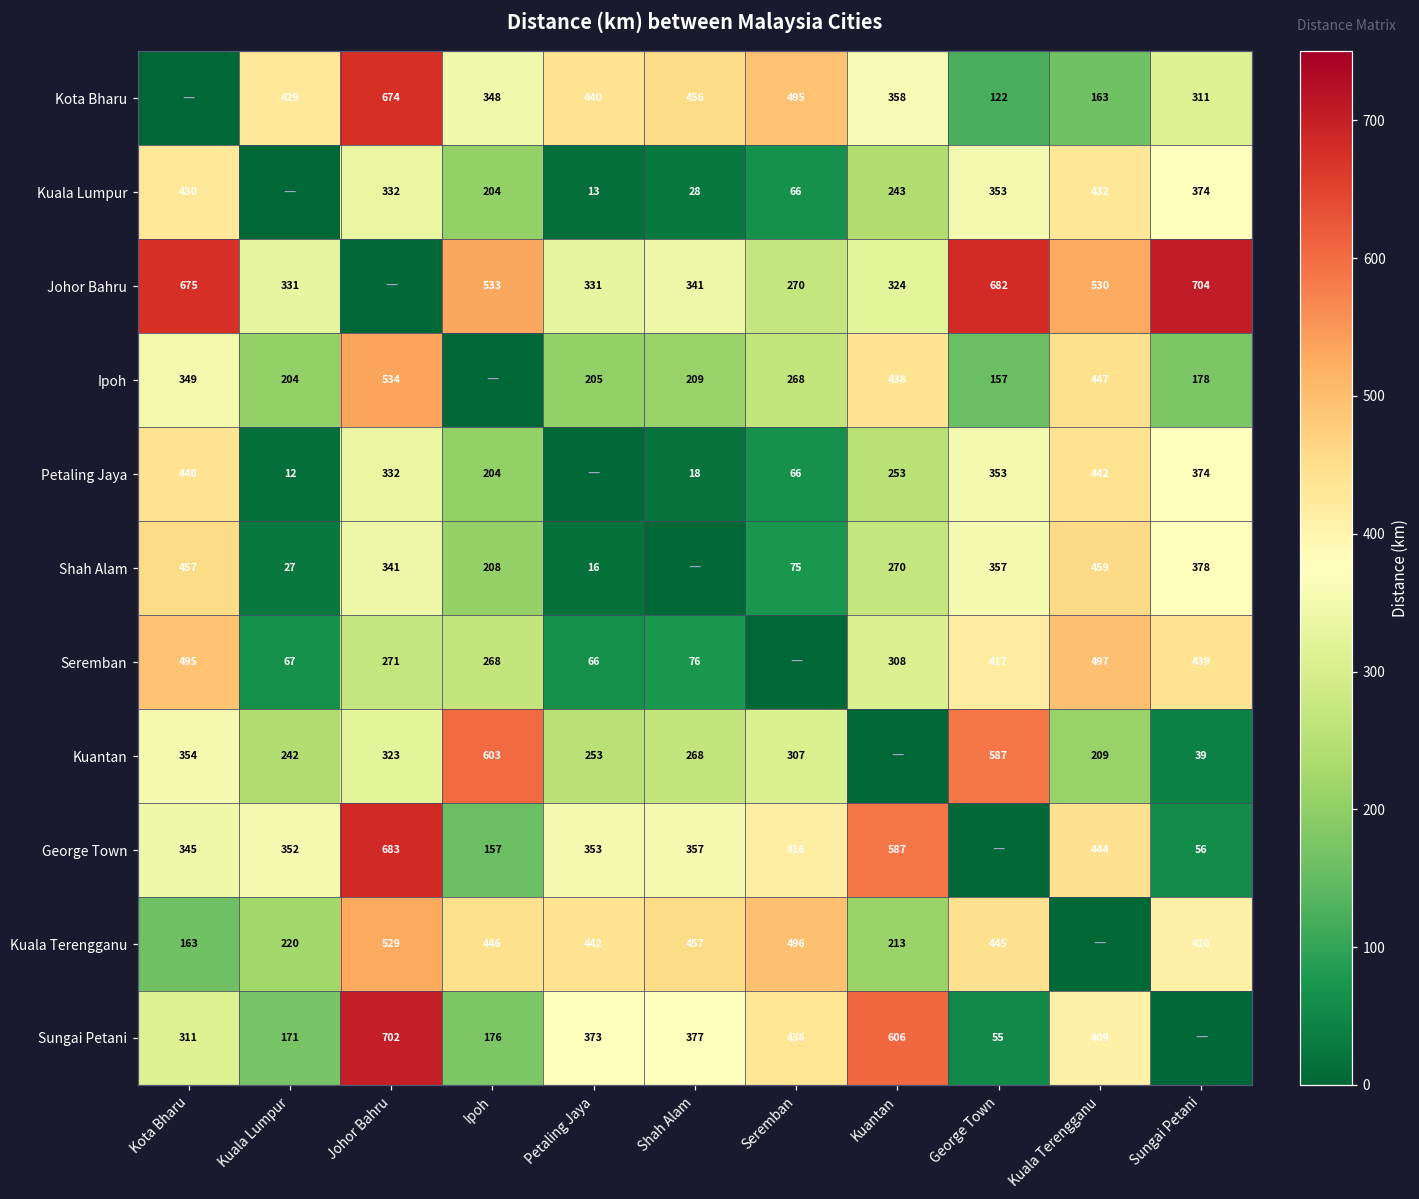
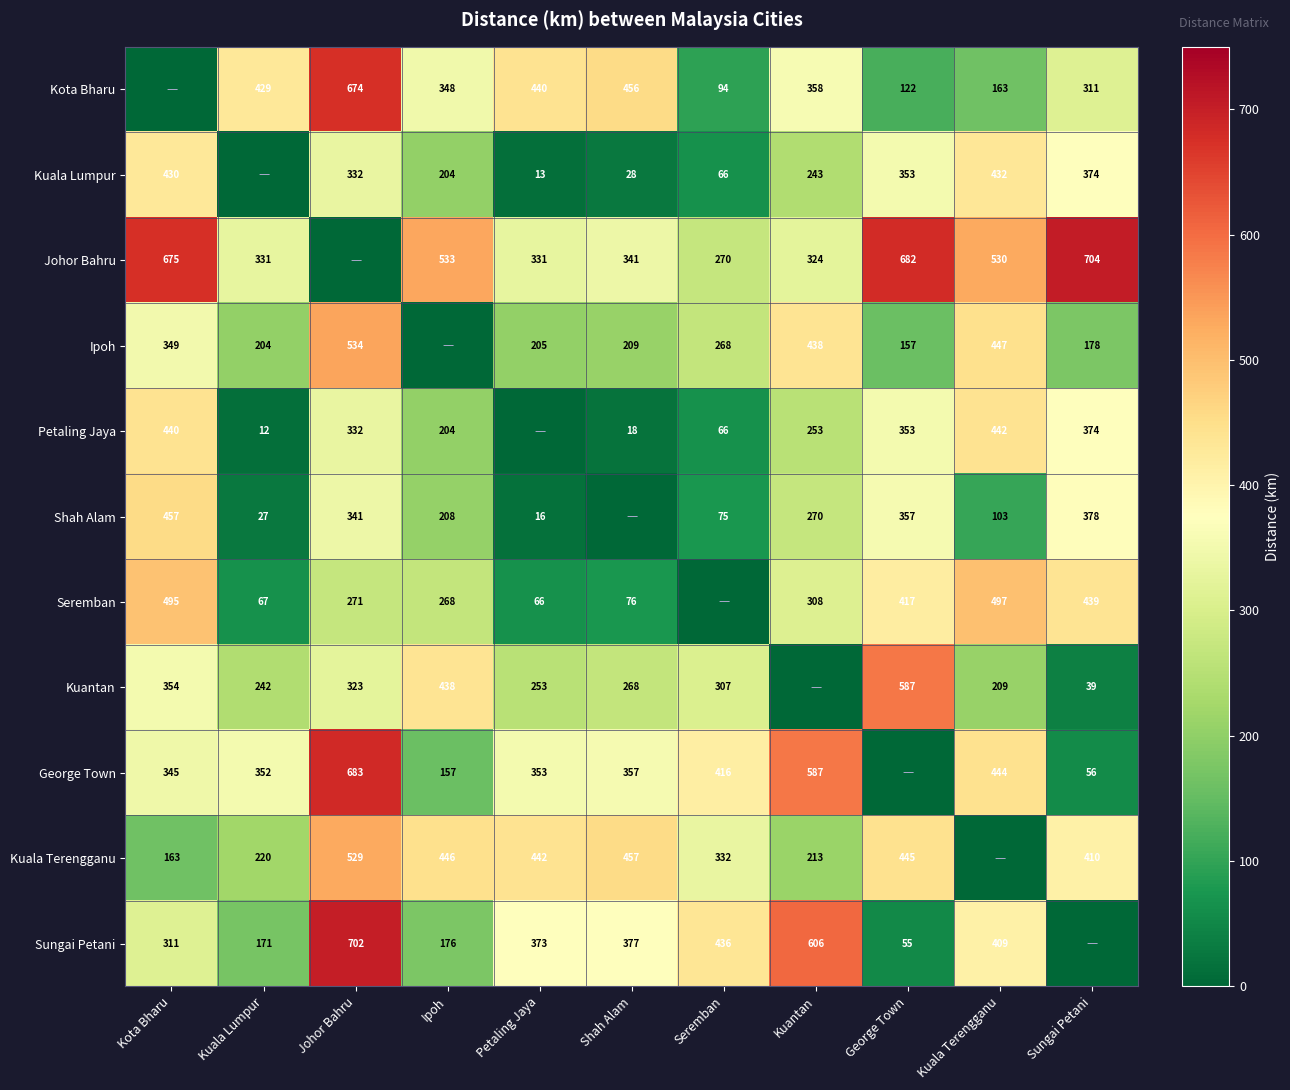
Kota Bharu, Seremban: 495 -> 94
Shah Alam, Kuala Terengganu: 459 -> 103
Kuantan, Ipoh: 603 -> 438
Kuala Terengganu, Seremban: 496 -> 332
